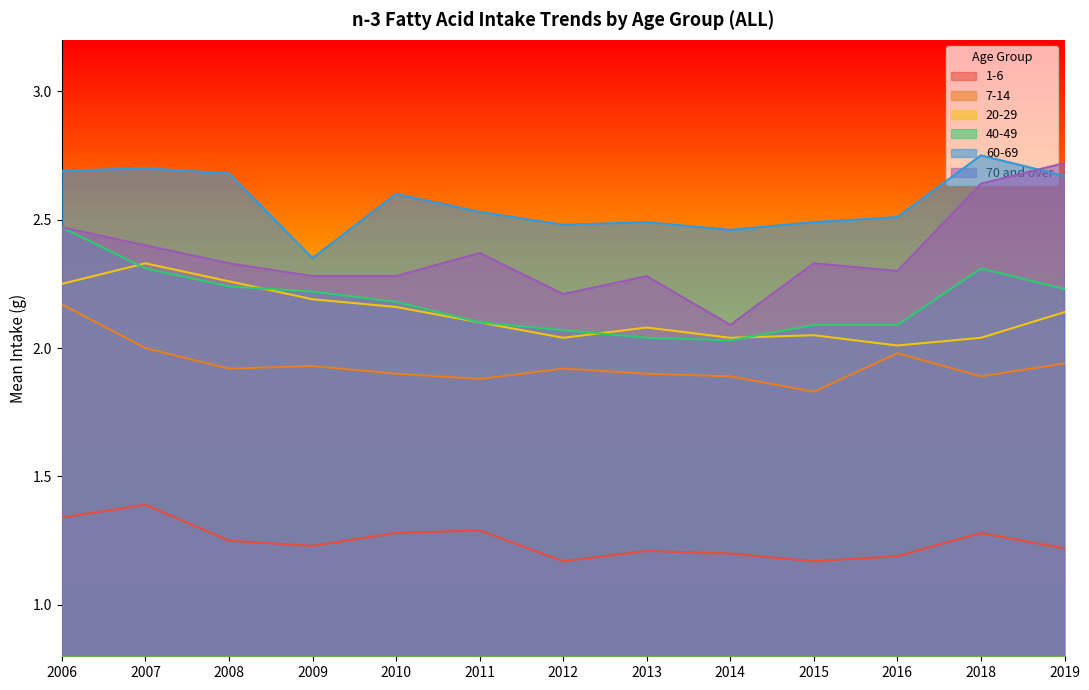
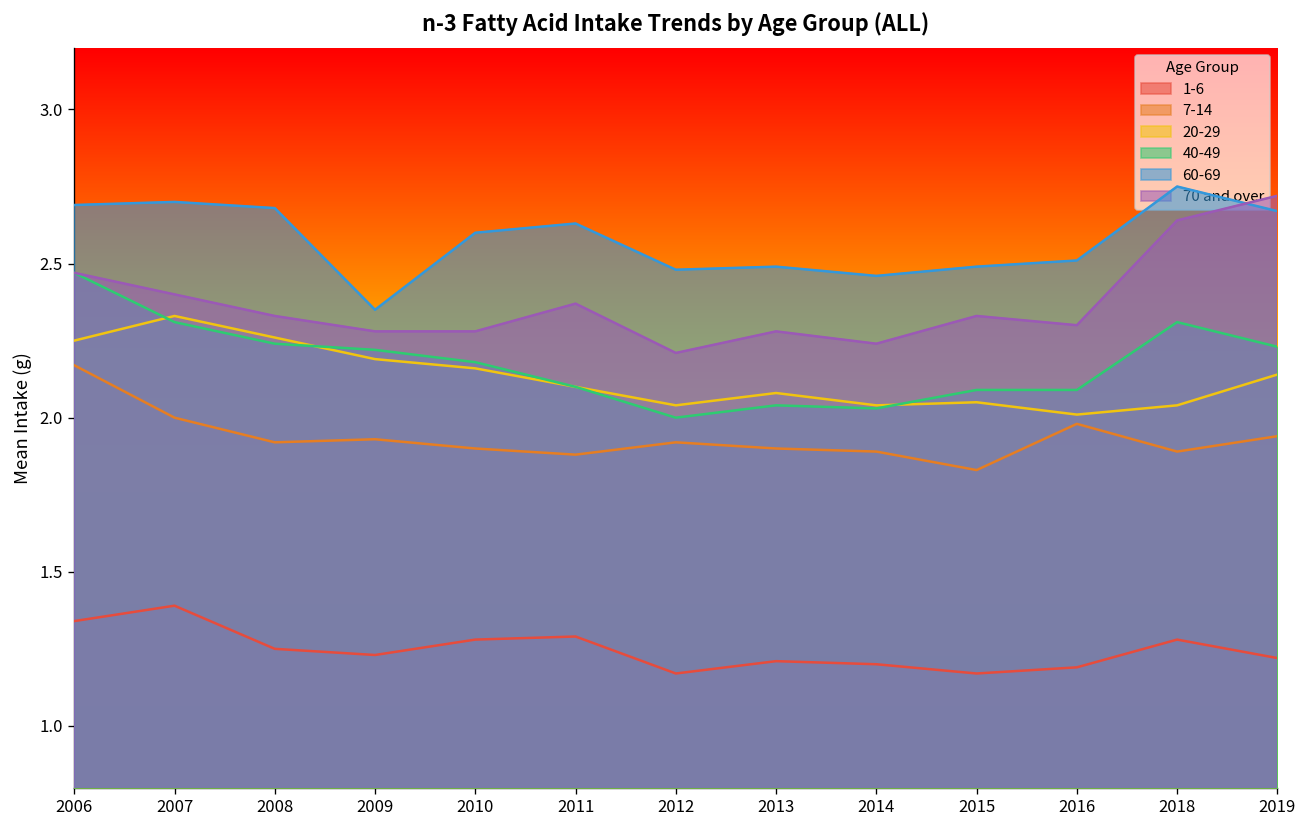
60-69, 2011: 2.53 -> 2.63
40-49, 2012: 2.07 -> 2.00
70 and over, 2014: 2.09 -> 2.24
